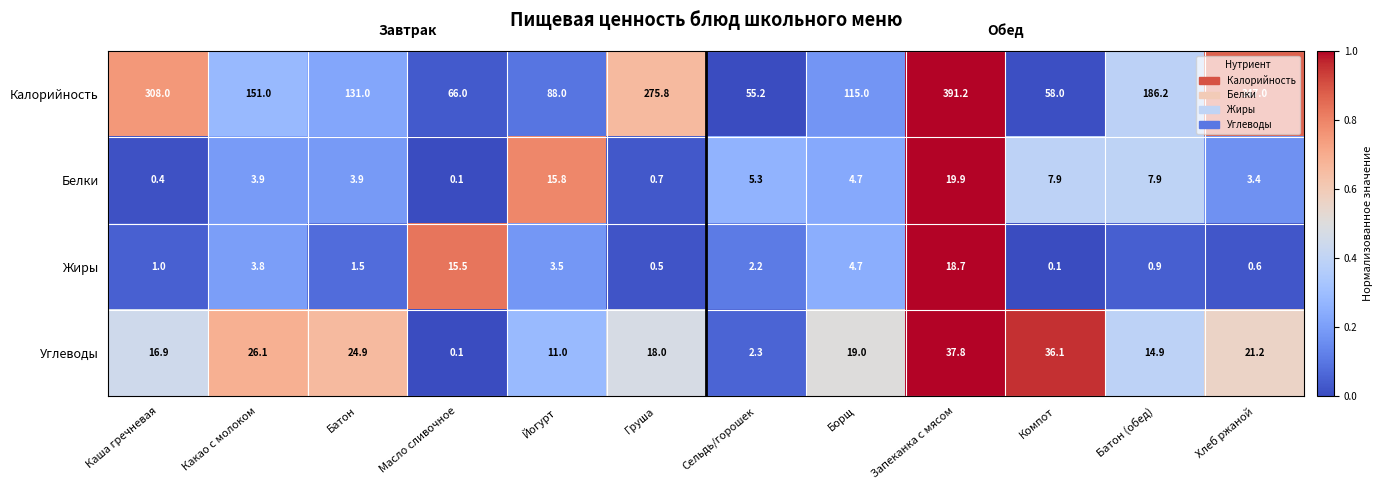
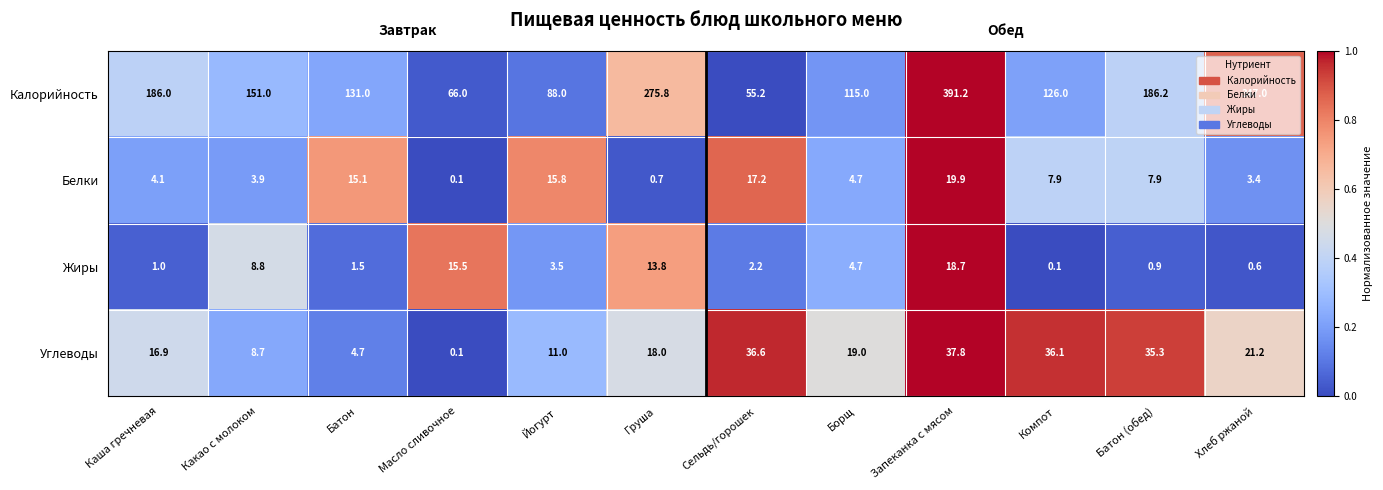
Калорийность, Каша гречневая: 308.0 -> 186.0
Калорийность, Компот: 58.0 -> 126.0
Белки, Каша гречневая: 0.4 -> 4.1
Белки, Батон: 3.9 -> 15.1
Белки, Сельдь/горошек: 5.3 -> 17.2
Жиры, Какао с молоком: 3.8 -> 8.8
Жиры, Груша: 0.5 -> 13.8
Углеводы, Какао с молоком: 26.1 -> 8.7
Углеводы, Батон: 24.9 -> 4.7
Углеводы, Сельдь/горошек: 2.3 -> 36.6
Углеводы, Батон (обед): 14.9 -> 35.3
